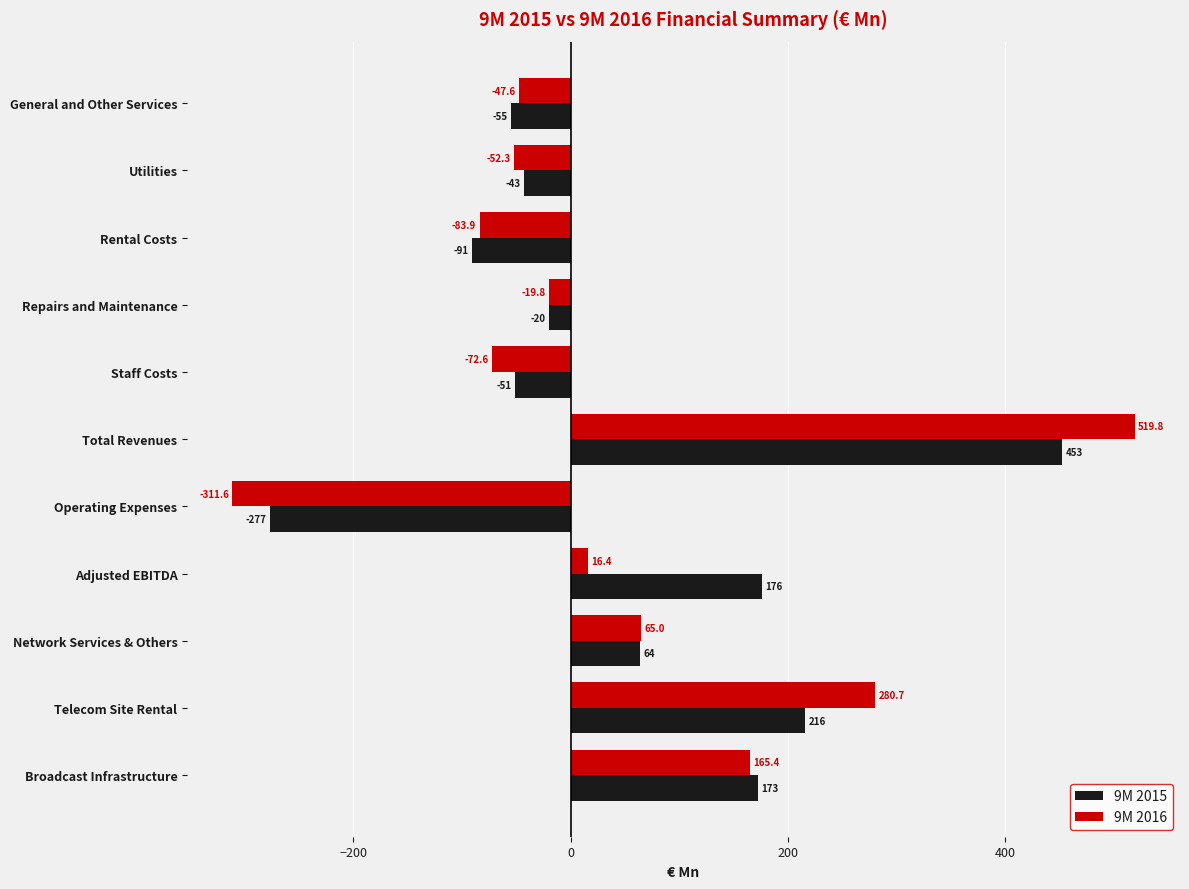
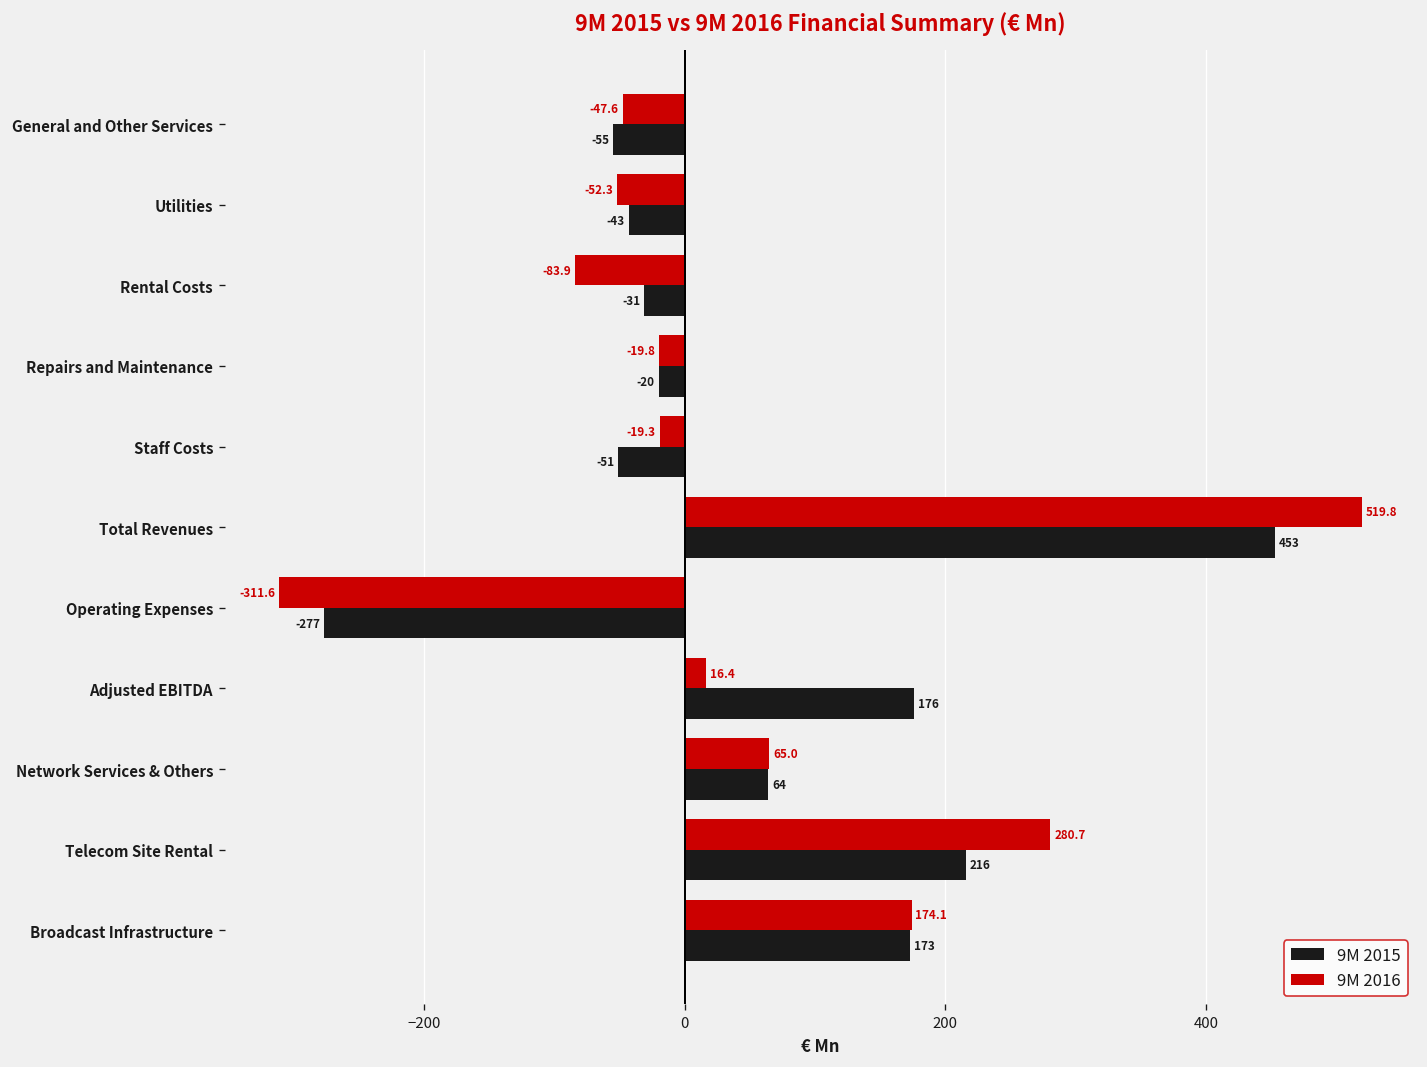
9M 2015, Rental Costs: -91 -> -31
9M 2016, Staff Costs: -72.6 -> -19.3
9M 2016, Broadcast Infrastructure: 165.4 -> 174.1
